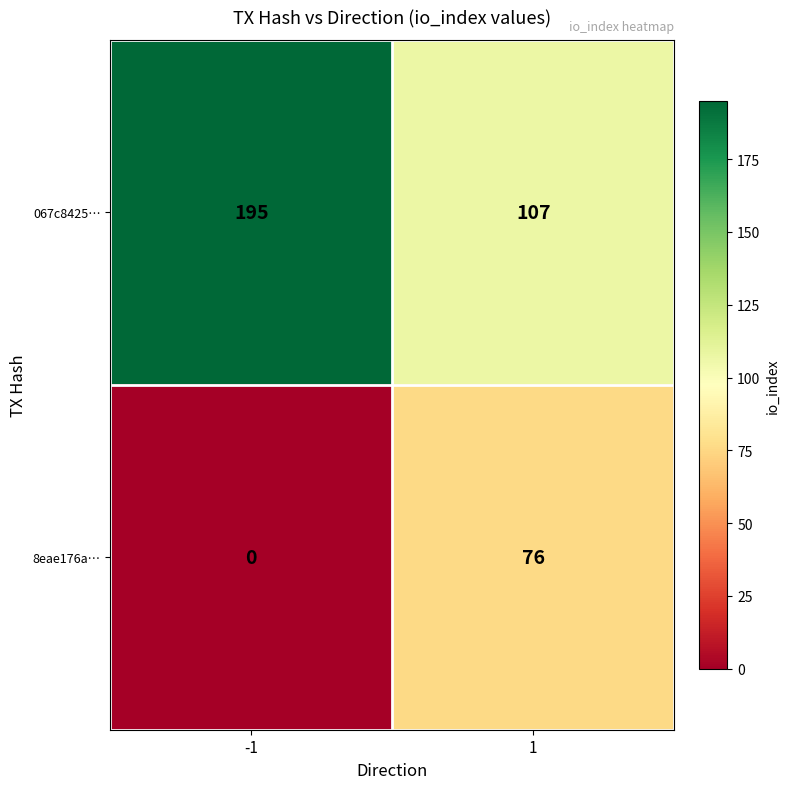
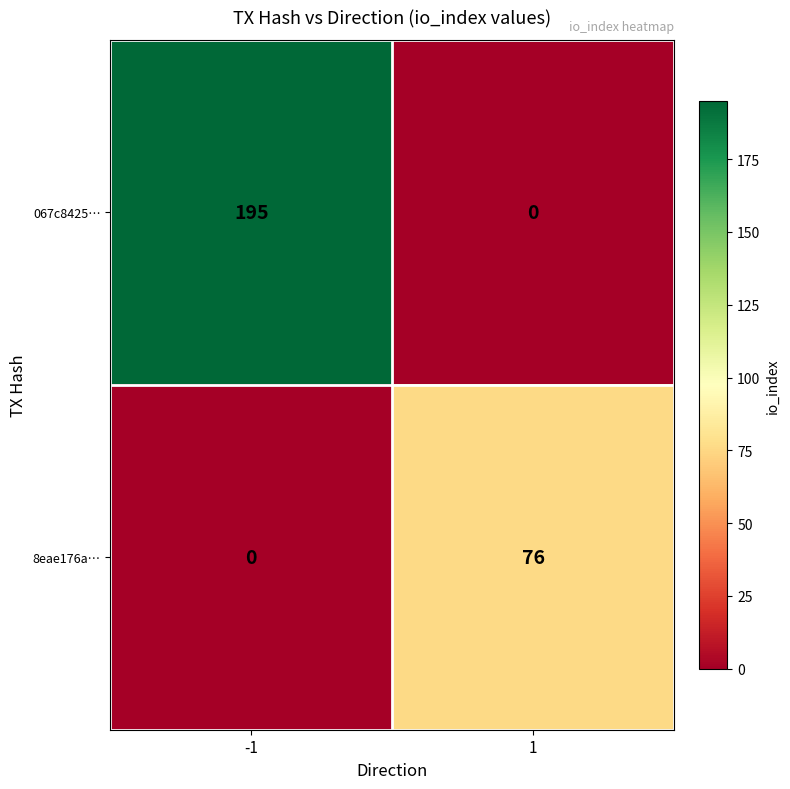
067c8425…, 1: 107 -> 0
